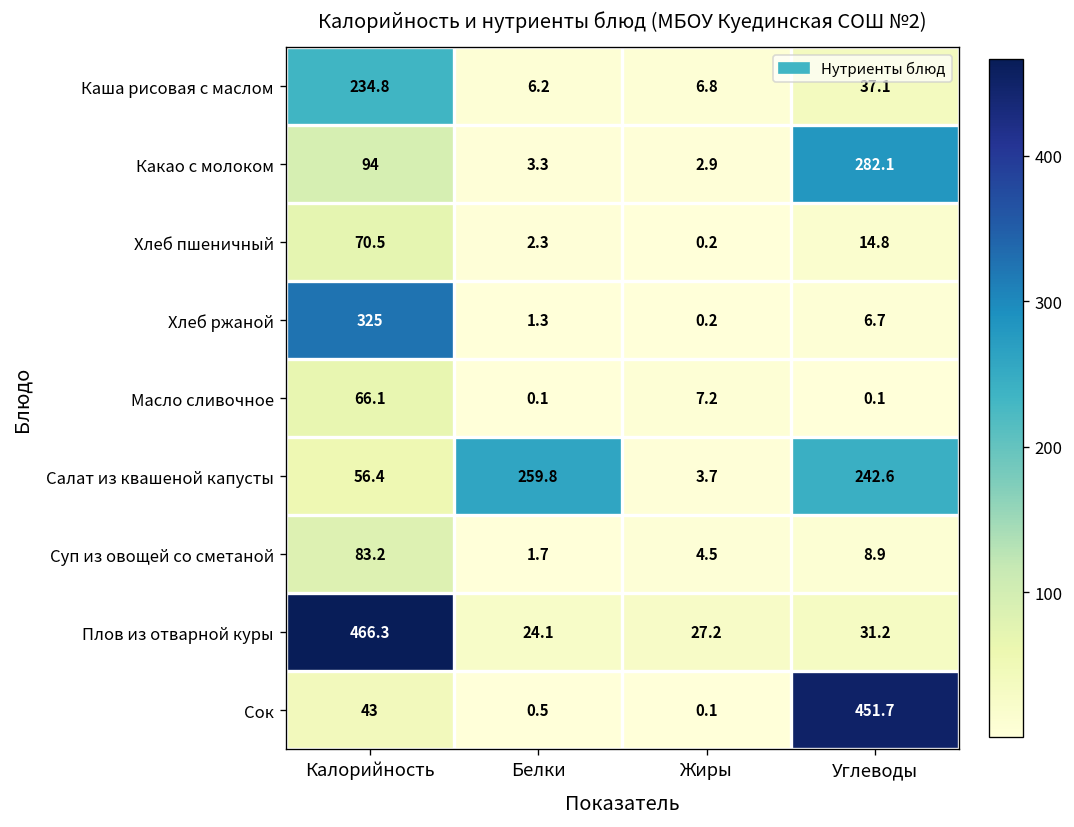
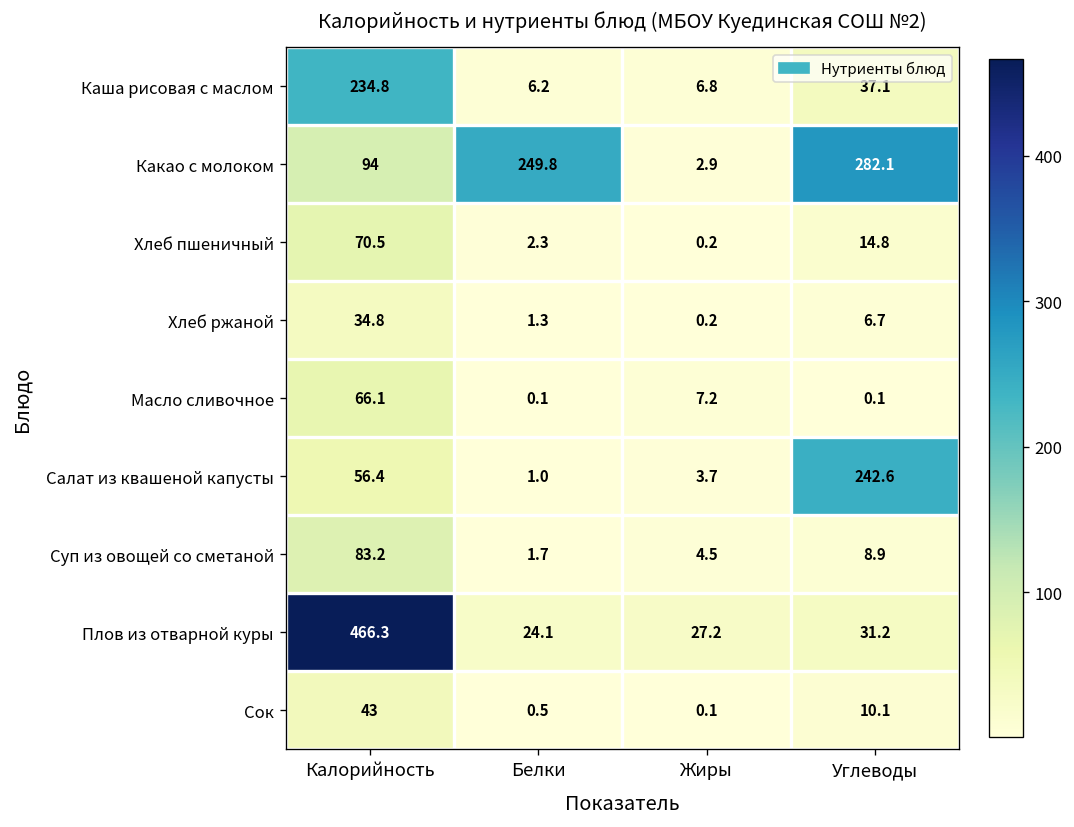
Какао с молоком, Белки: 3.3 -> 249.8
Хлеб ржаной, Калорийность: 325 -> 34.8
Салат из квашеной капусты, Белки: 259.8 -> 1.0
Сок, Углеводы: 451.7 -> 10.1
